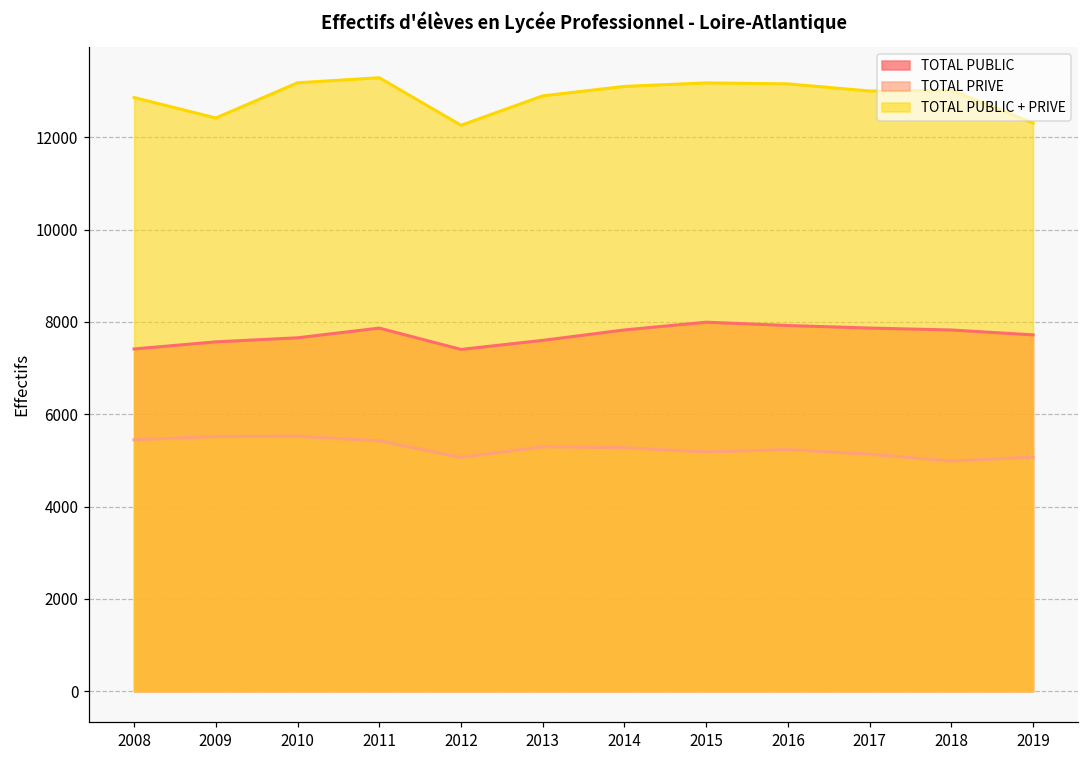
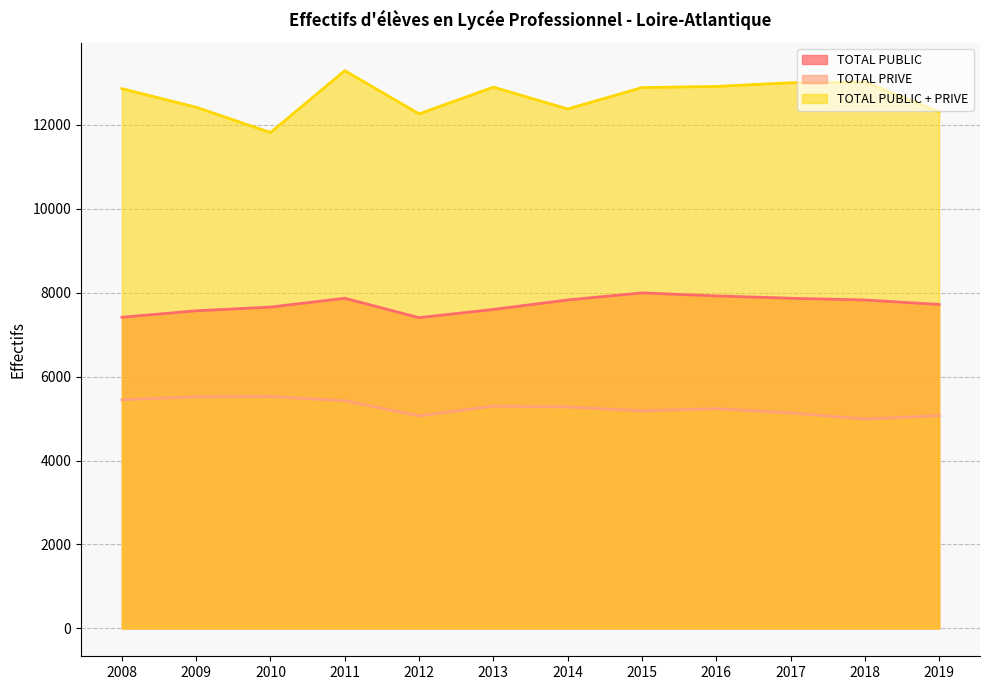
TOTAL PUBLIC + PRIVE, 2010: 13200 -> 11800
TOTAL PUBLIC + PRIVE, 2014: 13100 -> 12400
TOTAL PUBLIC + PRIVE, 2015: 13200 -> 12900
TOTAL PUBLIC + PRIVE, 2016: 13200 -> 12900
